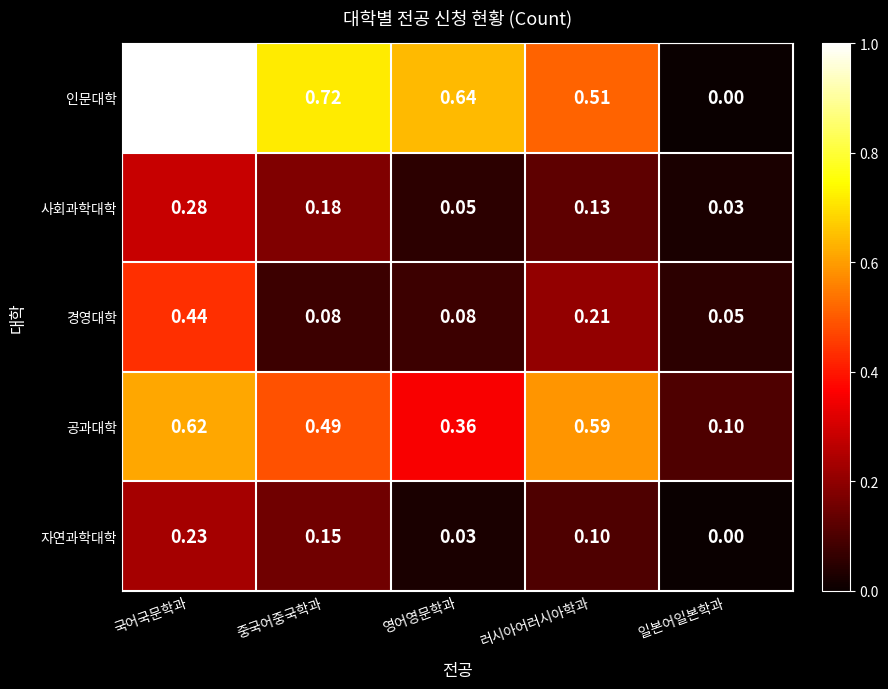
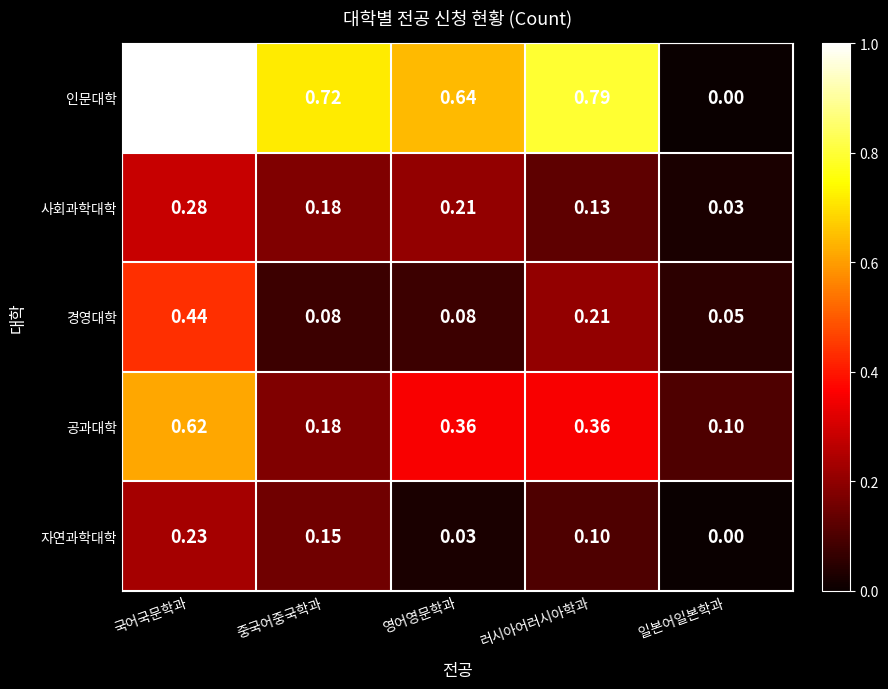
인문대학, 러시아어러시아학과: 0.51 -> 0.79
사회과학대학, 영어영문학과: 0.05 -> 0.21
공과대학, 중국어중국학과: 0.49 -> 0.18
공과대학, 러시아어러시아학과: 0.59 -> 0.36
